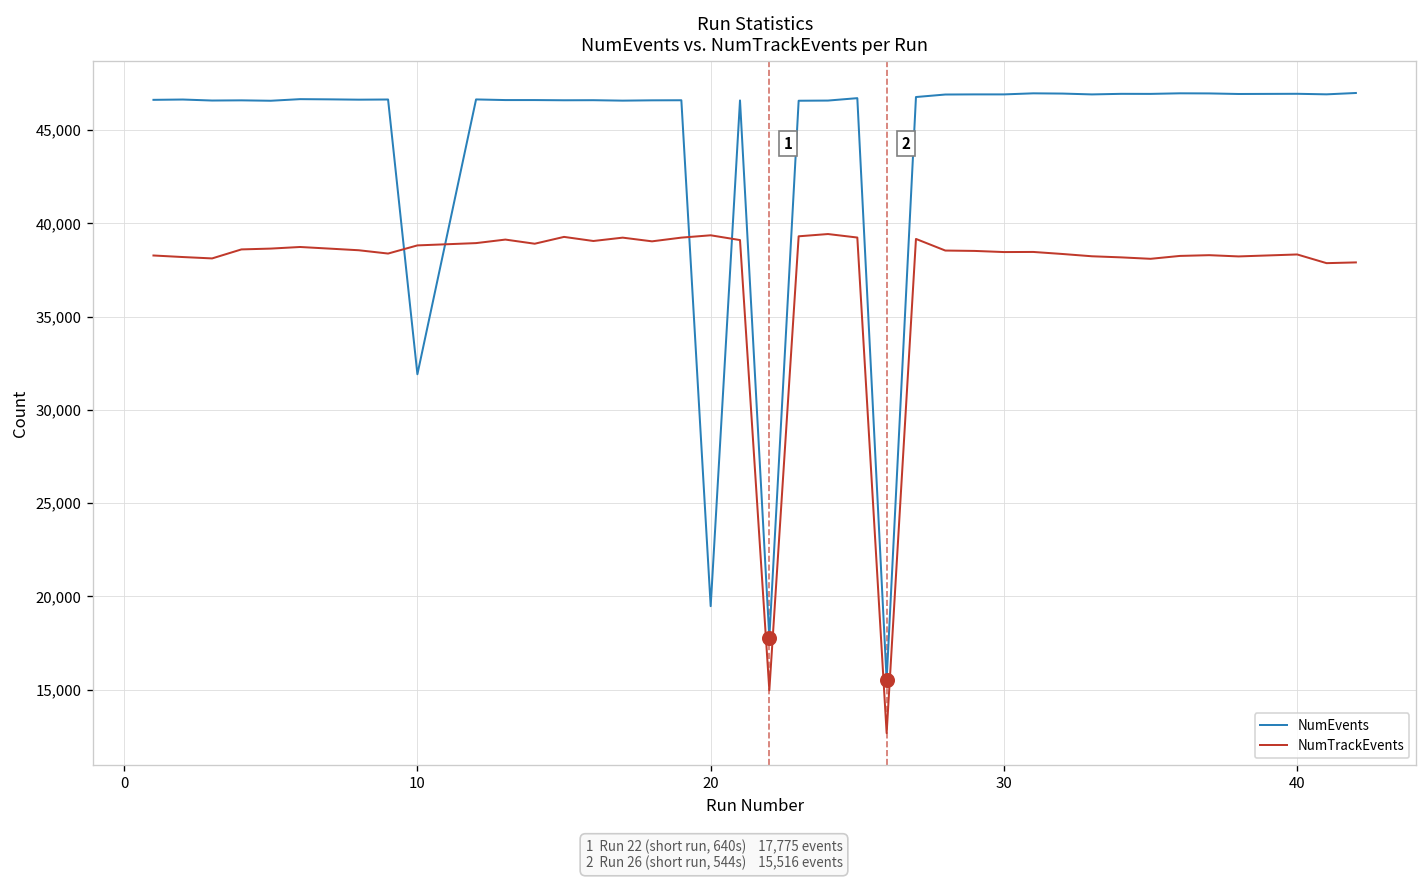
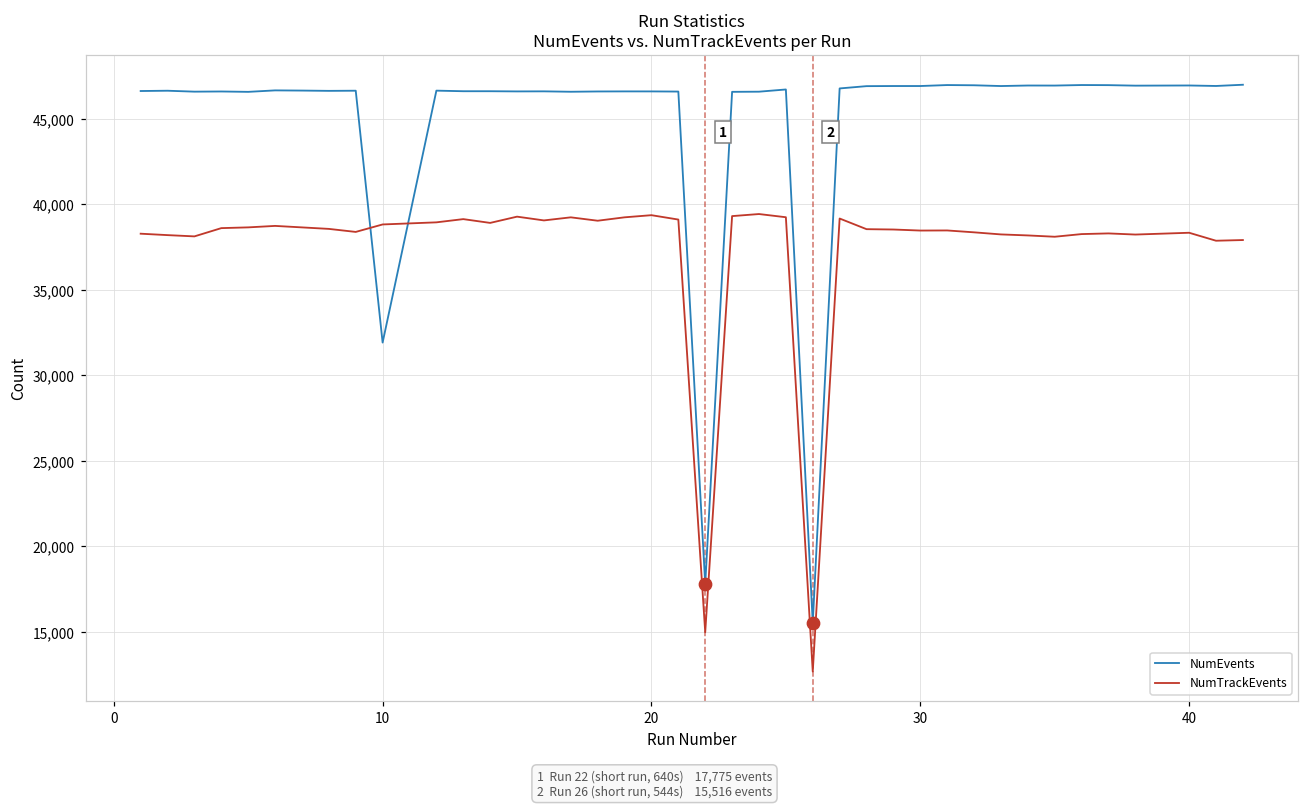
NumEvents, 20: 19,500 -> 46,600
